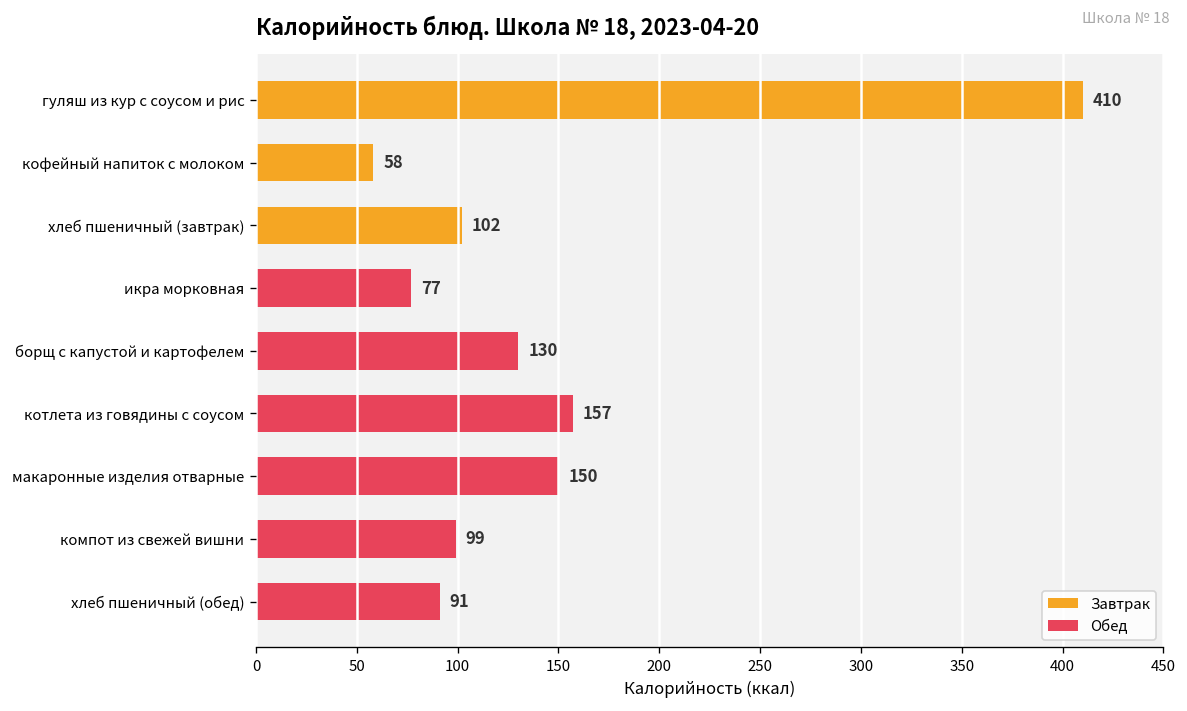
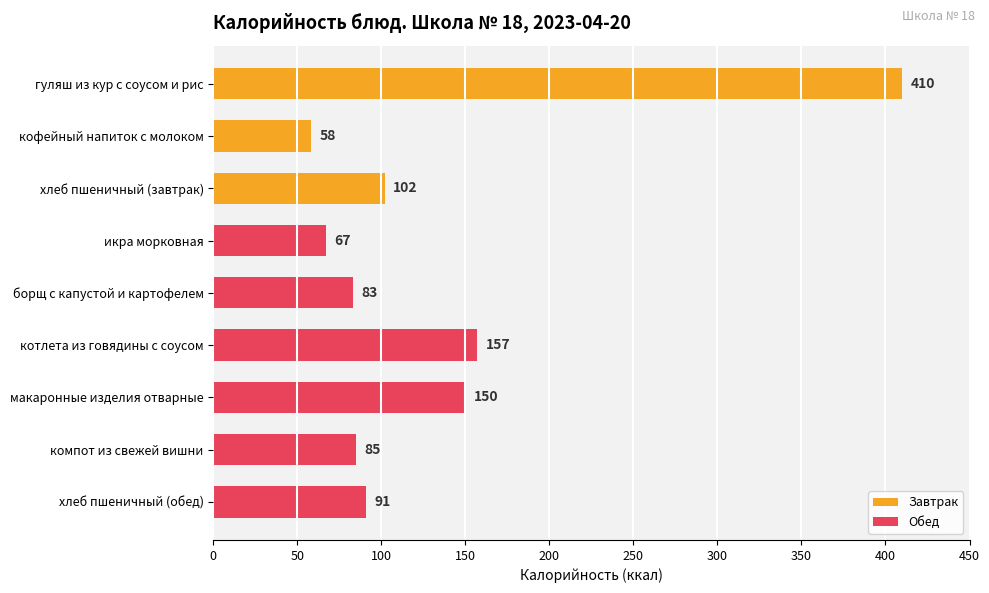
Обед, икра морковная: 77 -> 67
Обед, борщ с капустой и картофелем: 130 -> 83
Обед, компот из свежей вишни: 99 -> 85
